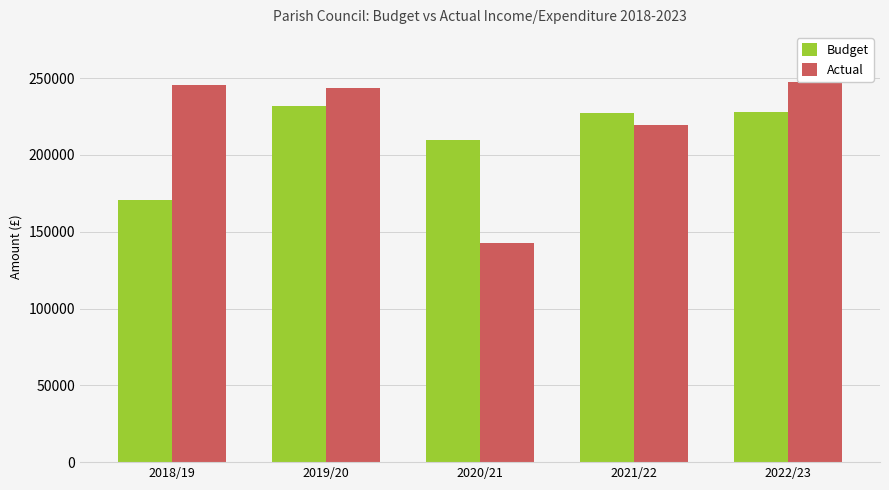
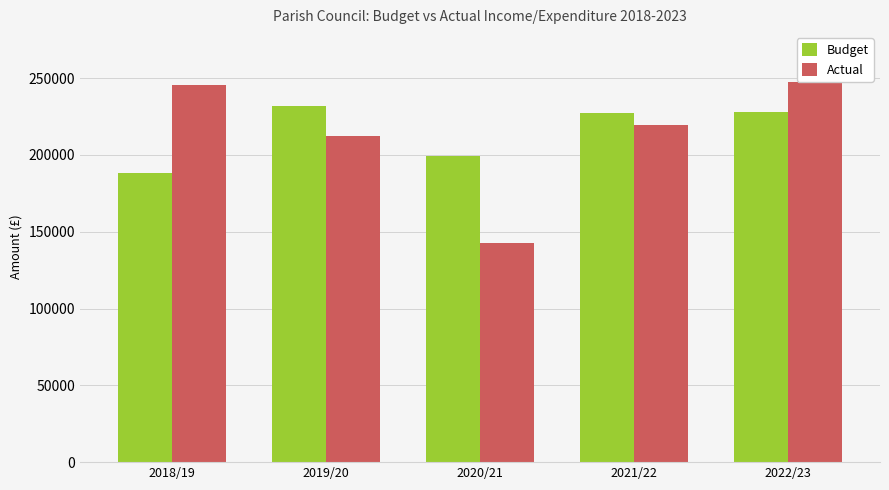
Budget, 2018/19: 171000 -> 188000
Actual, 2019/20: 244000 -> 212000
Budget, 2020/21: 210000 -> 199000
